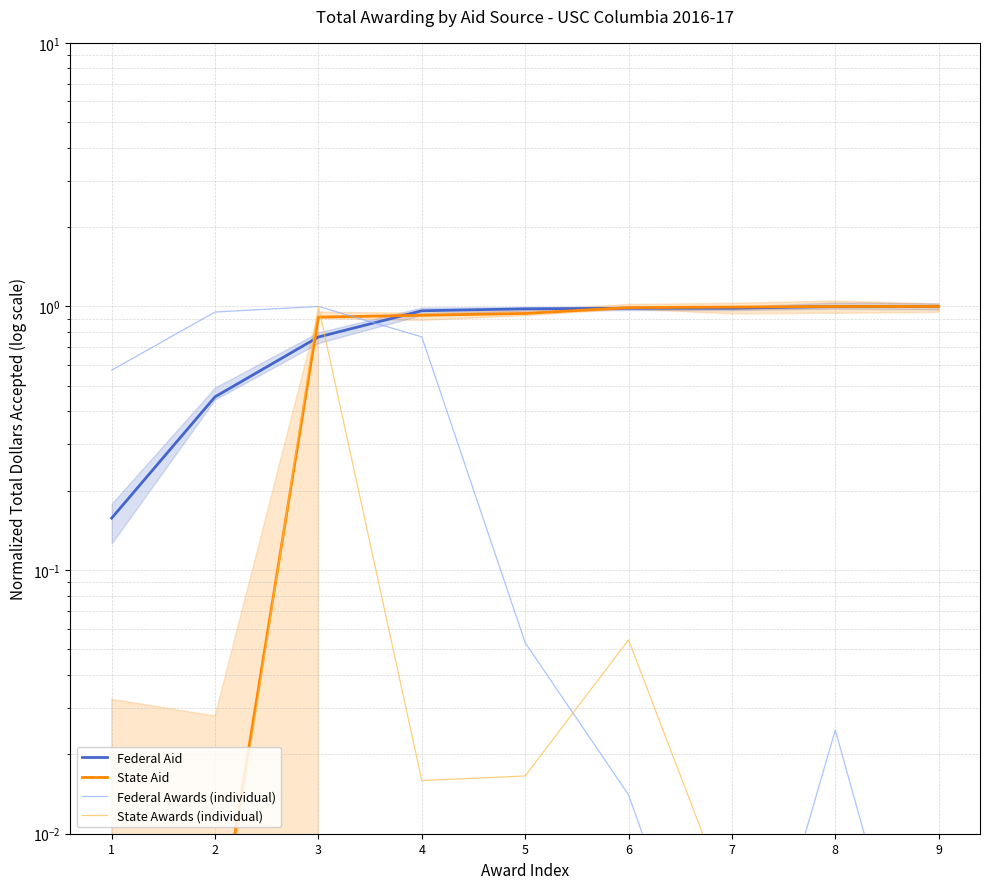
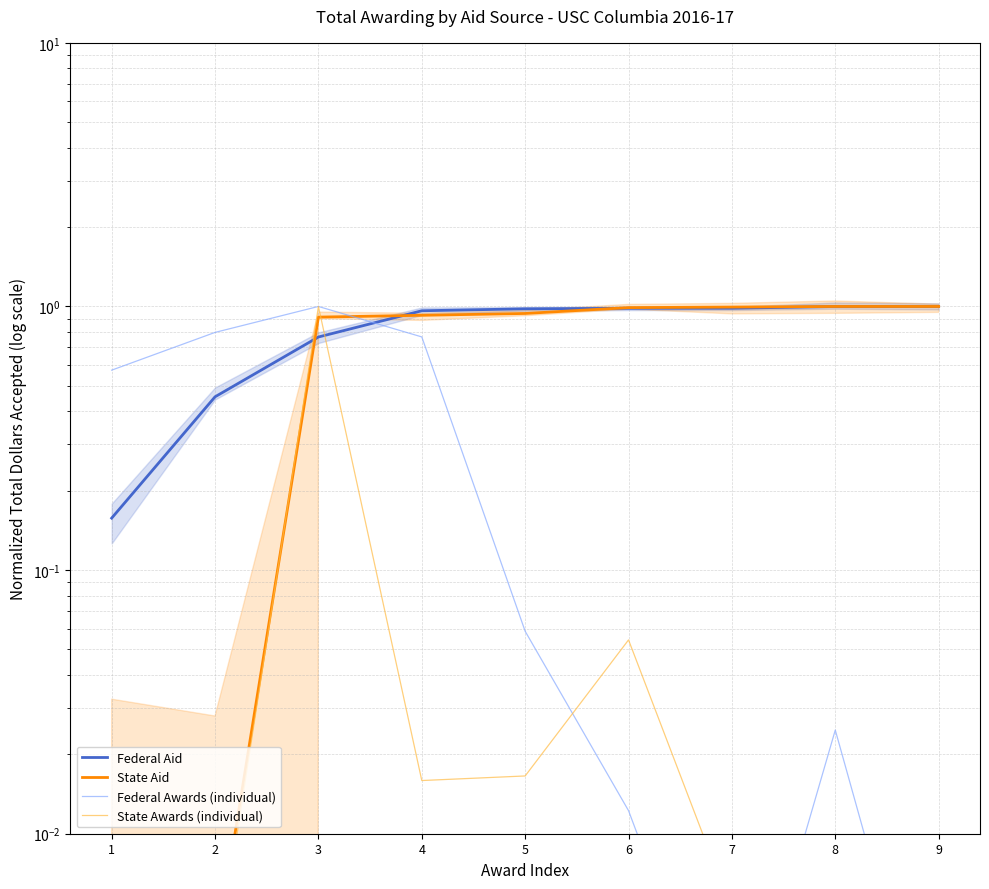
Federal Awards (individual), 2: 0.95 -> 0.80
Federal Awards (individual), 5: 0.053 -> 0.059
Federal Awards (individual), 6: 0.014 -> 0.012
